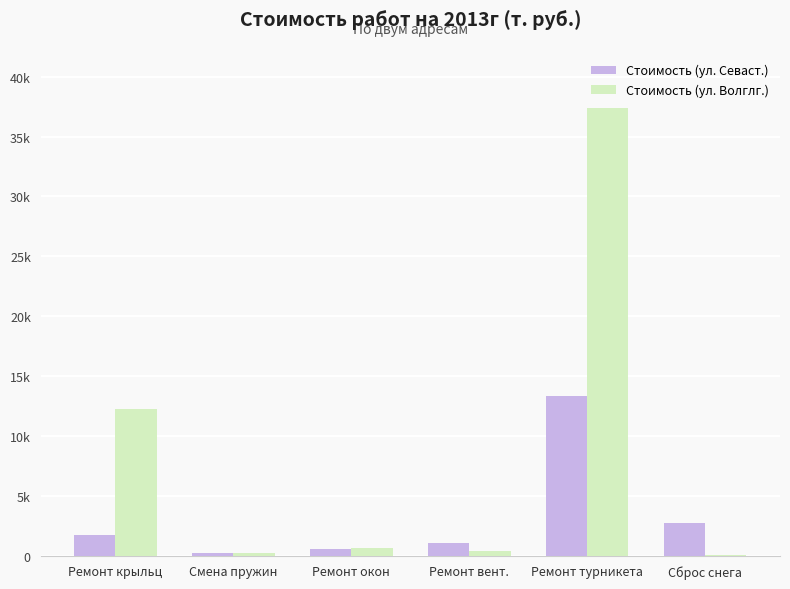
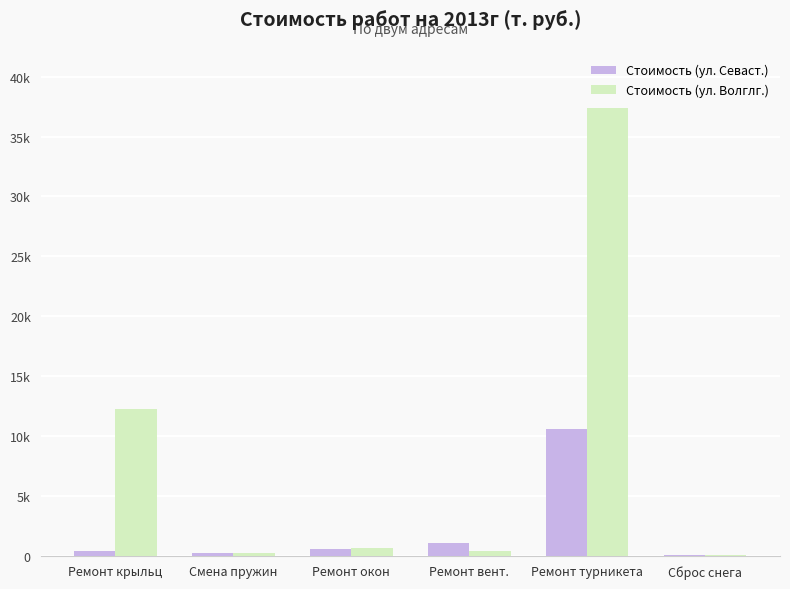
Стоимость (ул. Севаст.), Ремонт крыльц: 1700 -> 400
Стоимость (ул. Севаст.), Ремонт турникета: 13300 -> 10600
Стоимость (ул. Севаст.), Сброс снега: 2700 -> 0
